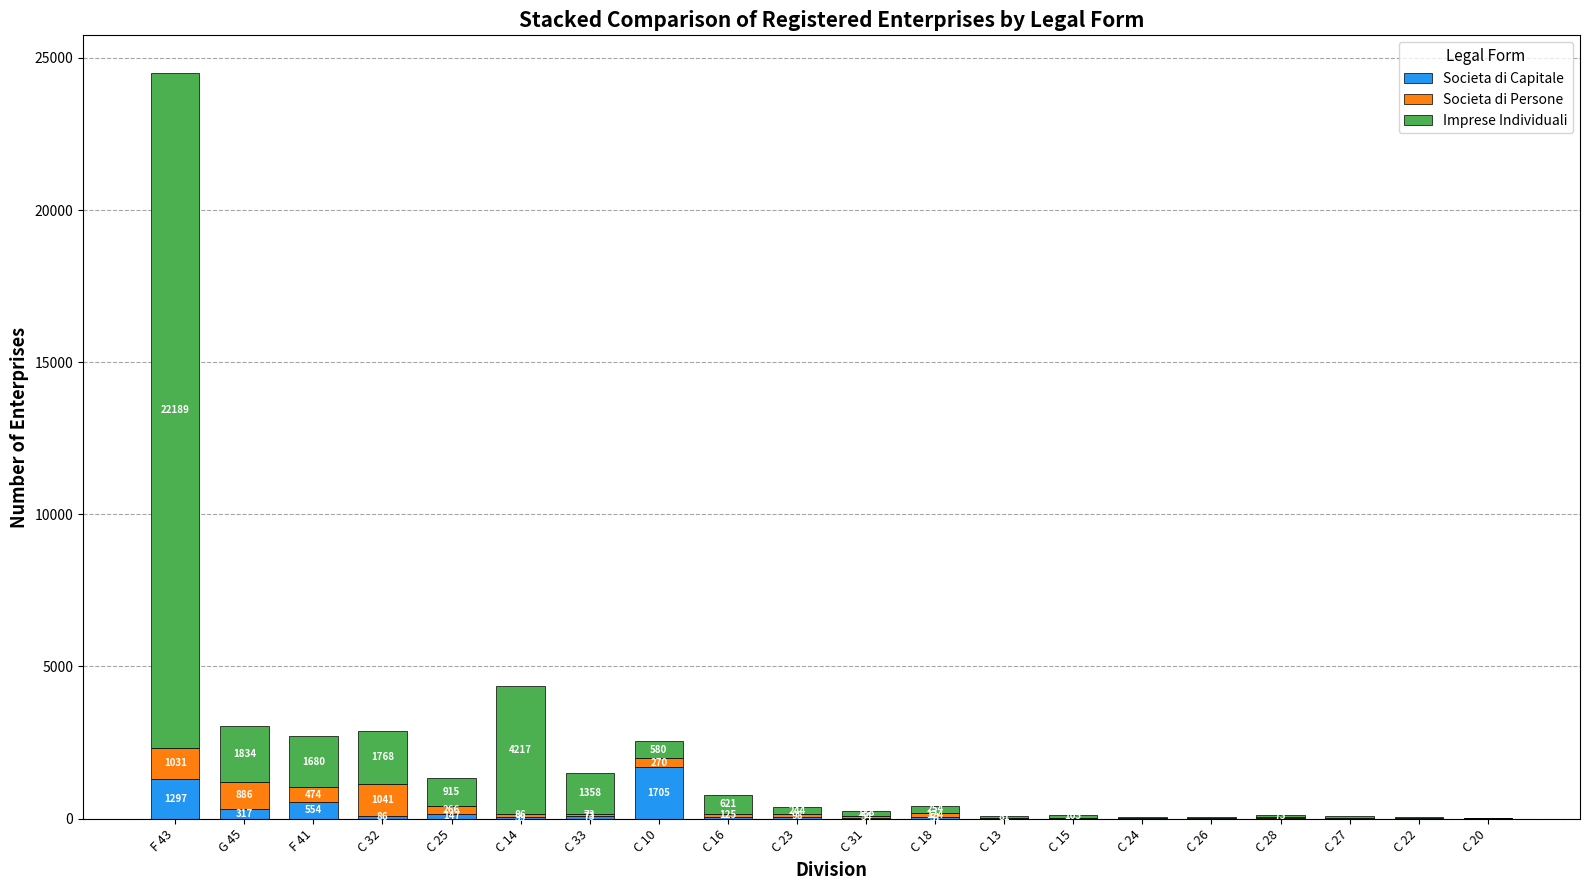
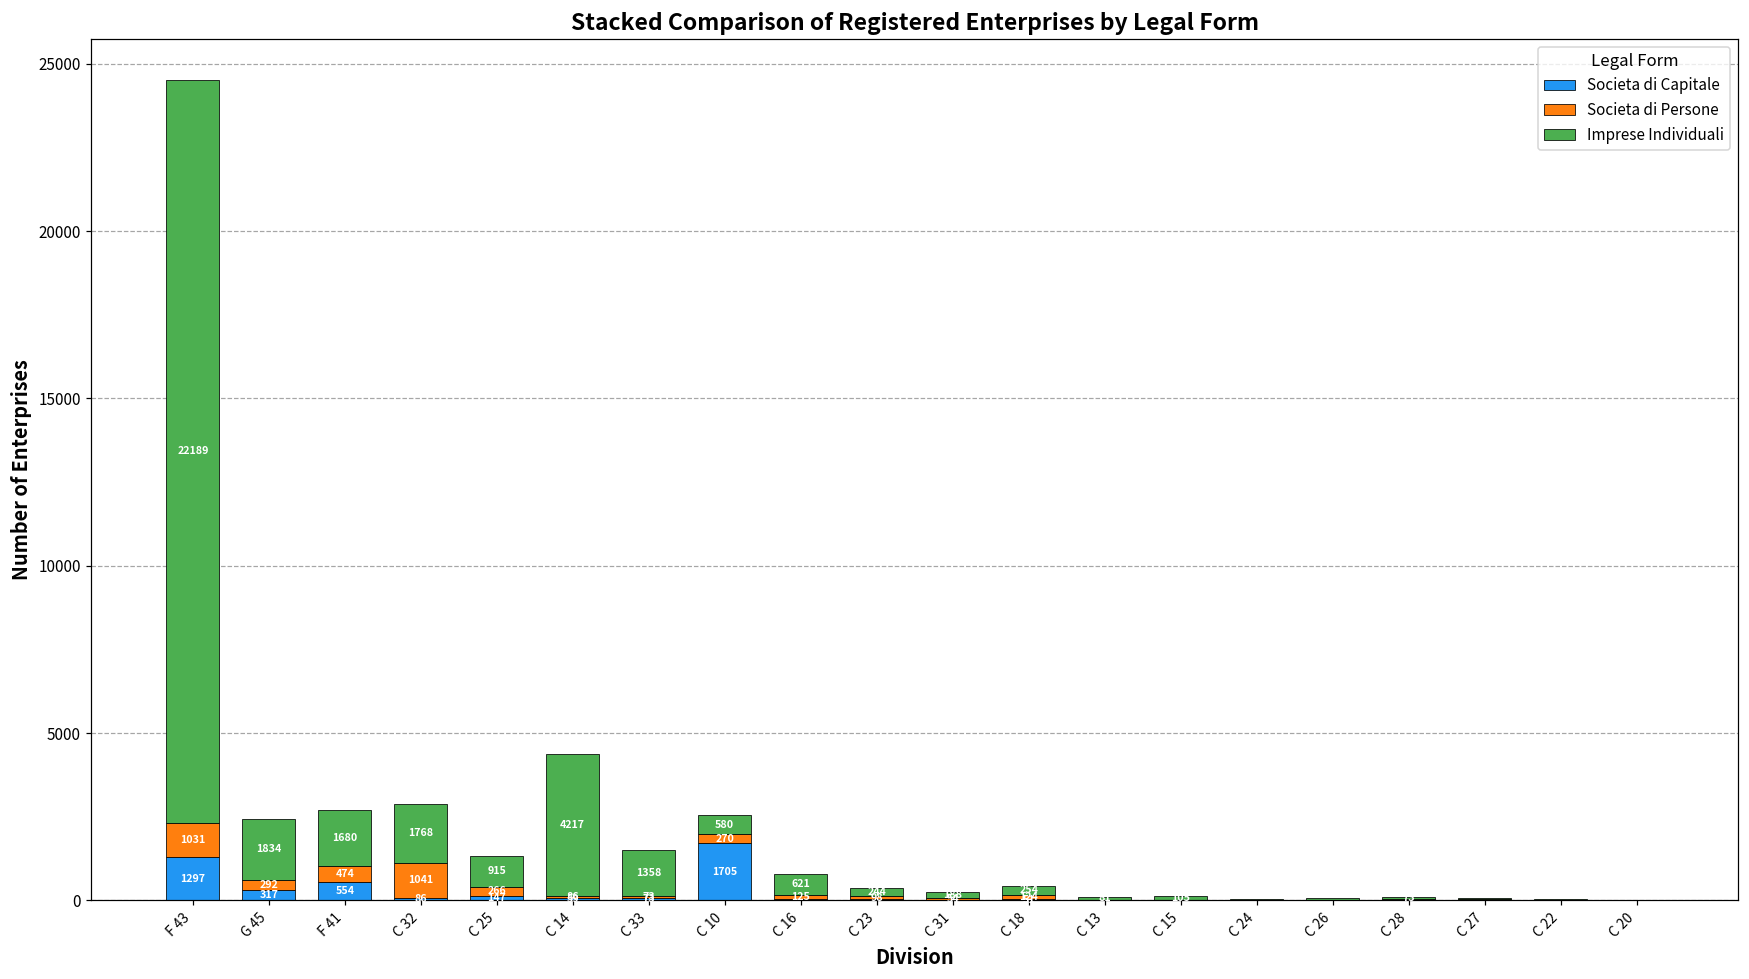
Societa di Persone, G 45: 886 -> 292
